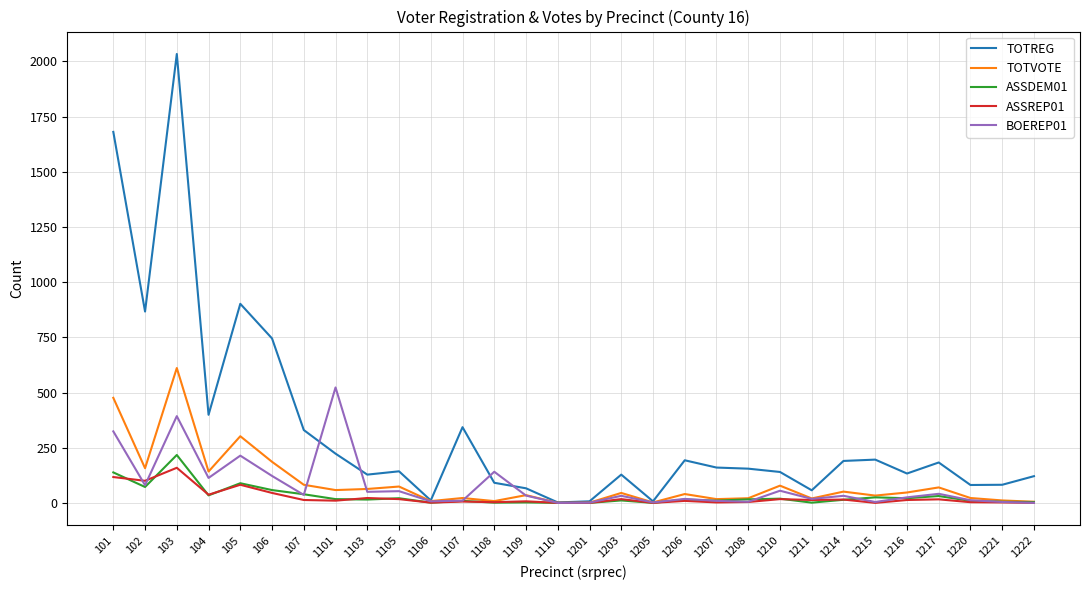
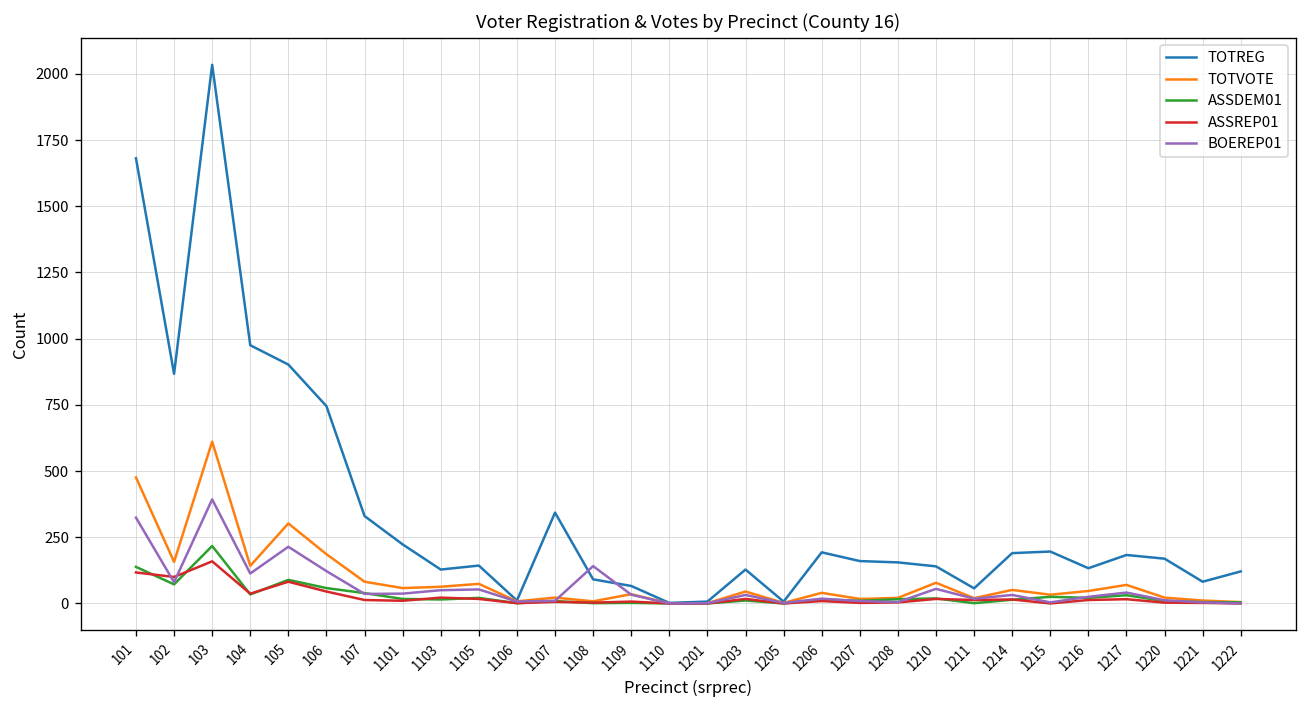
TOTREG, 104: 400 -> 980
BOEREP01, 1101: 520 -> 40
TOTREG, 1220: 80 -> 170
